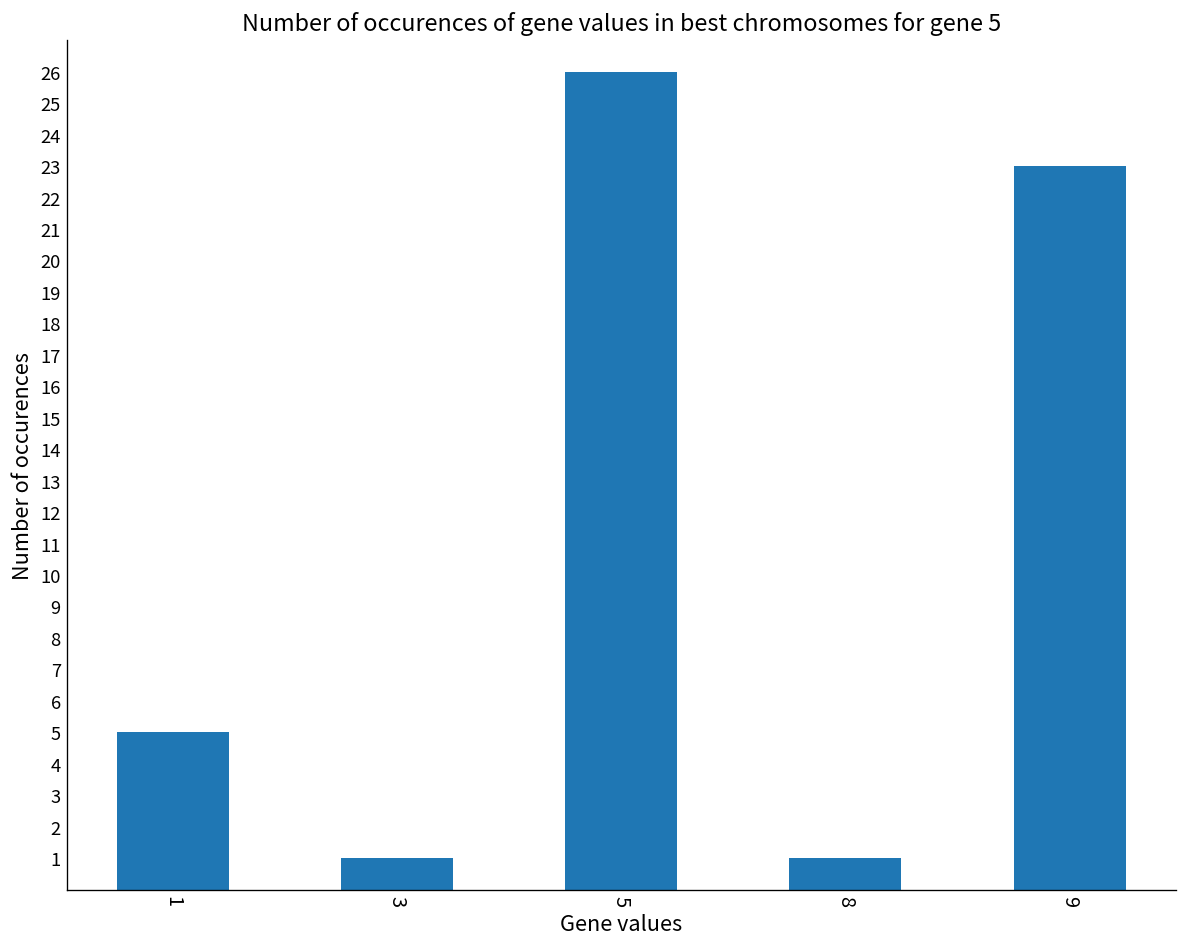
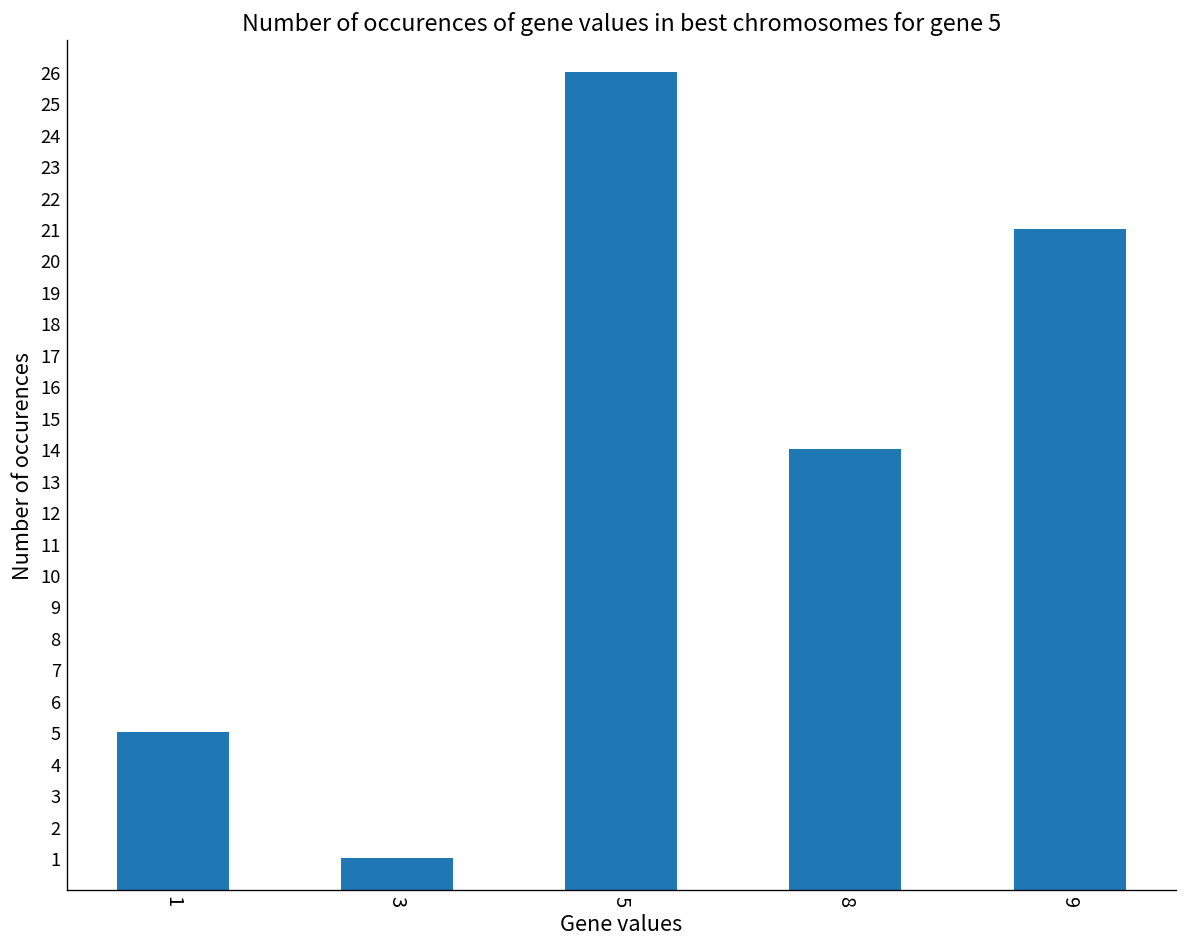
8: 1 -> 14
9: 23 -> 21
